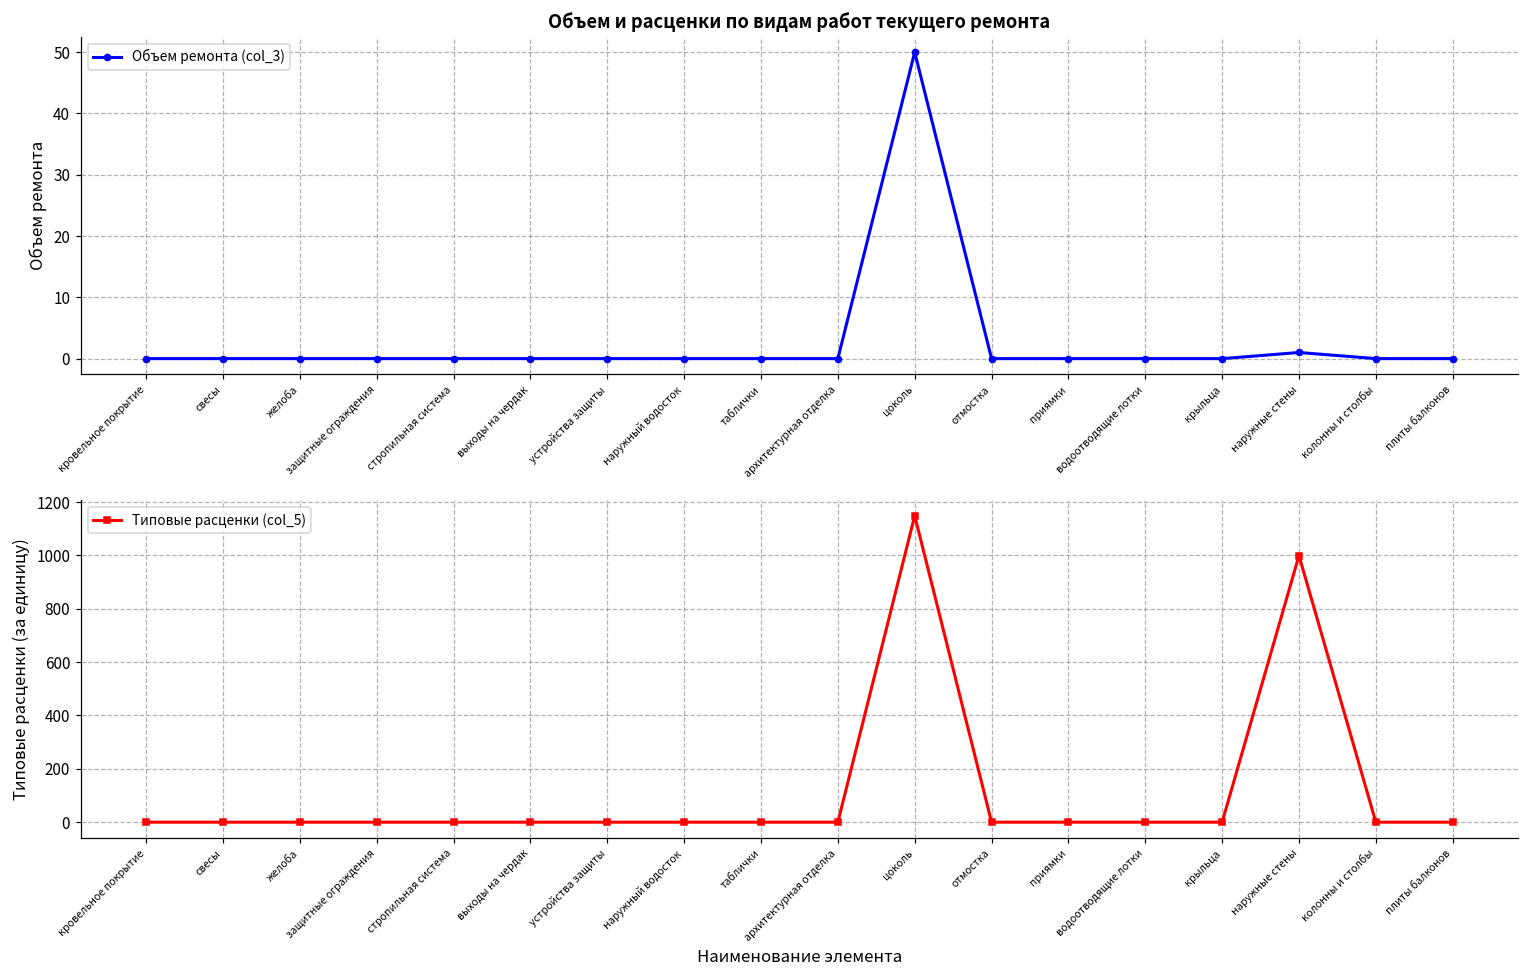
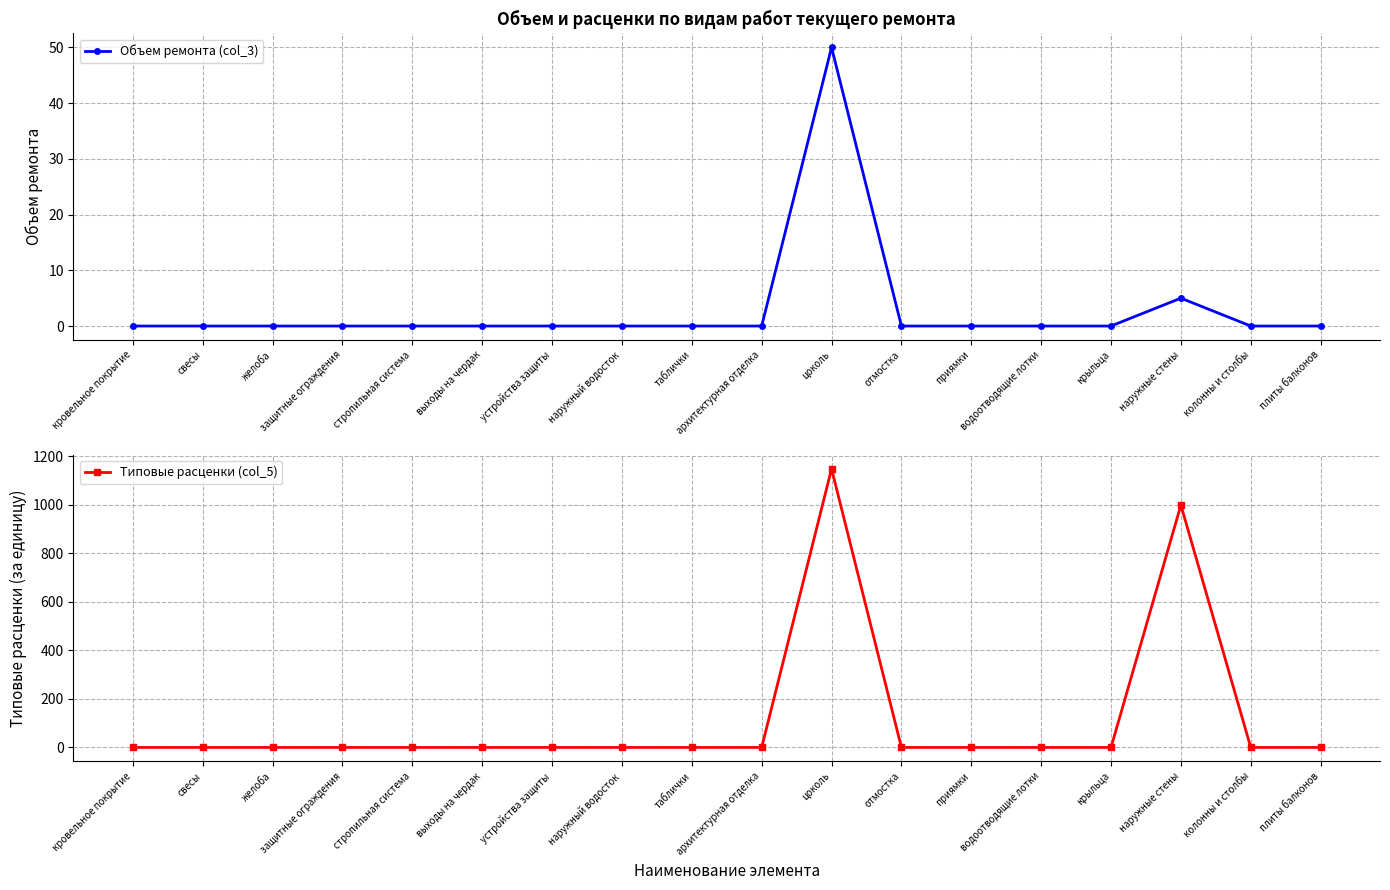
Объем и расценки по видам работ текущего ремонта, наружные стены: 1 -> 5
